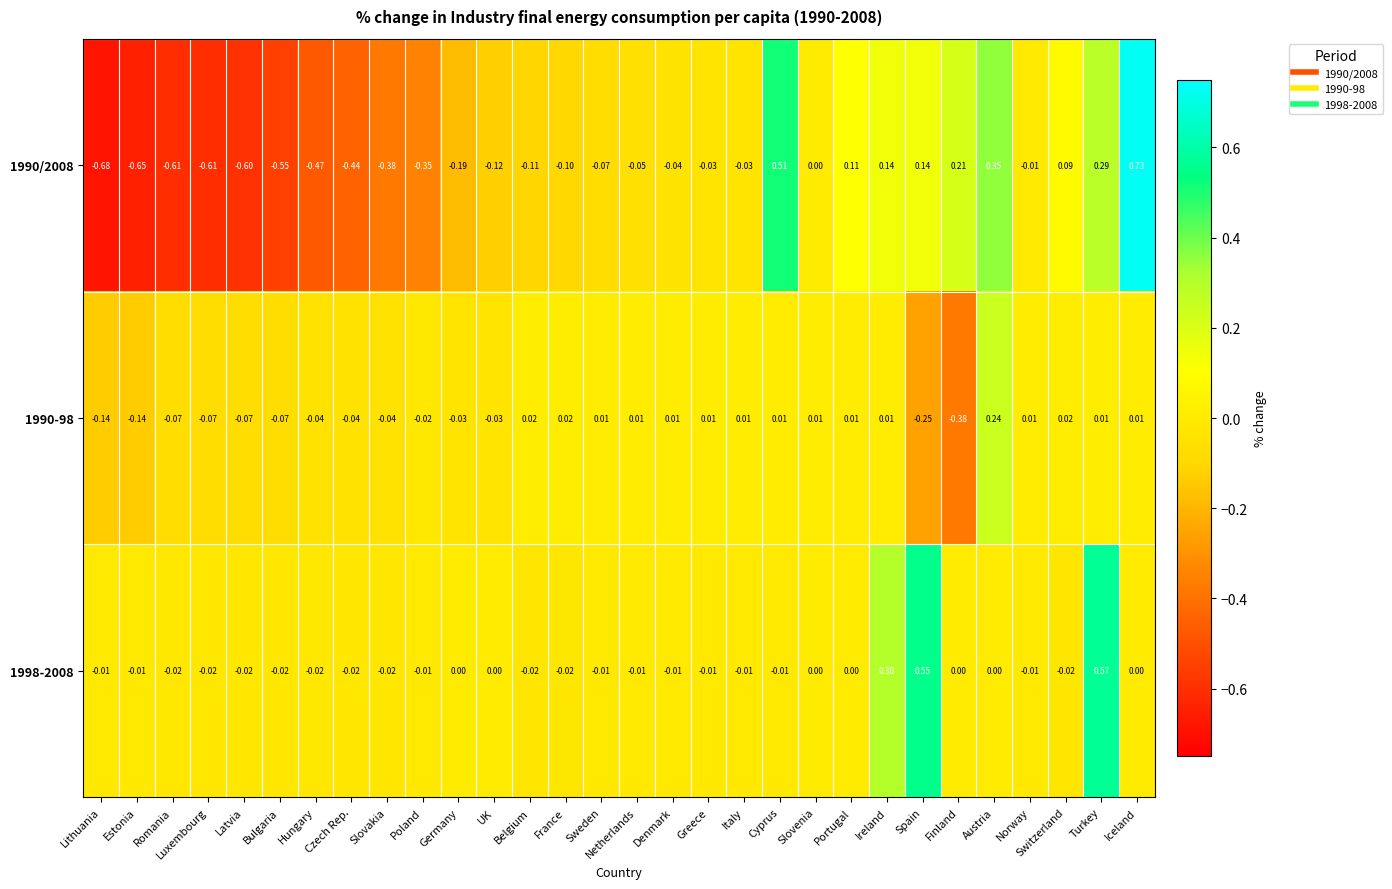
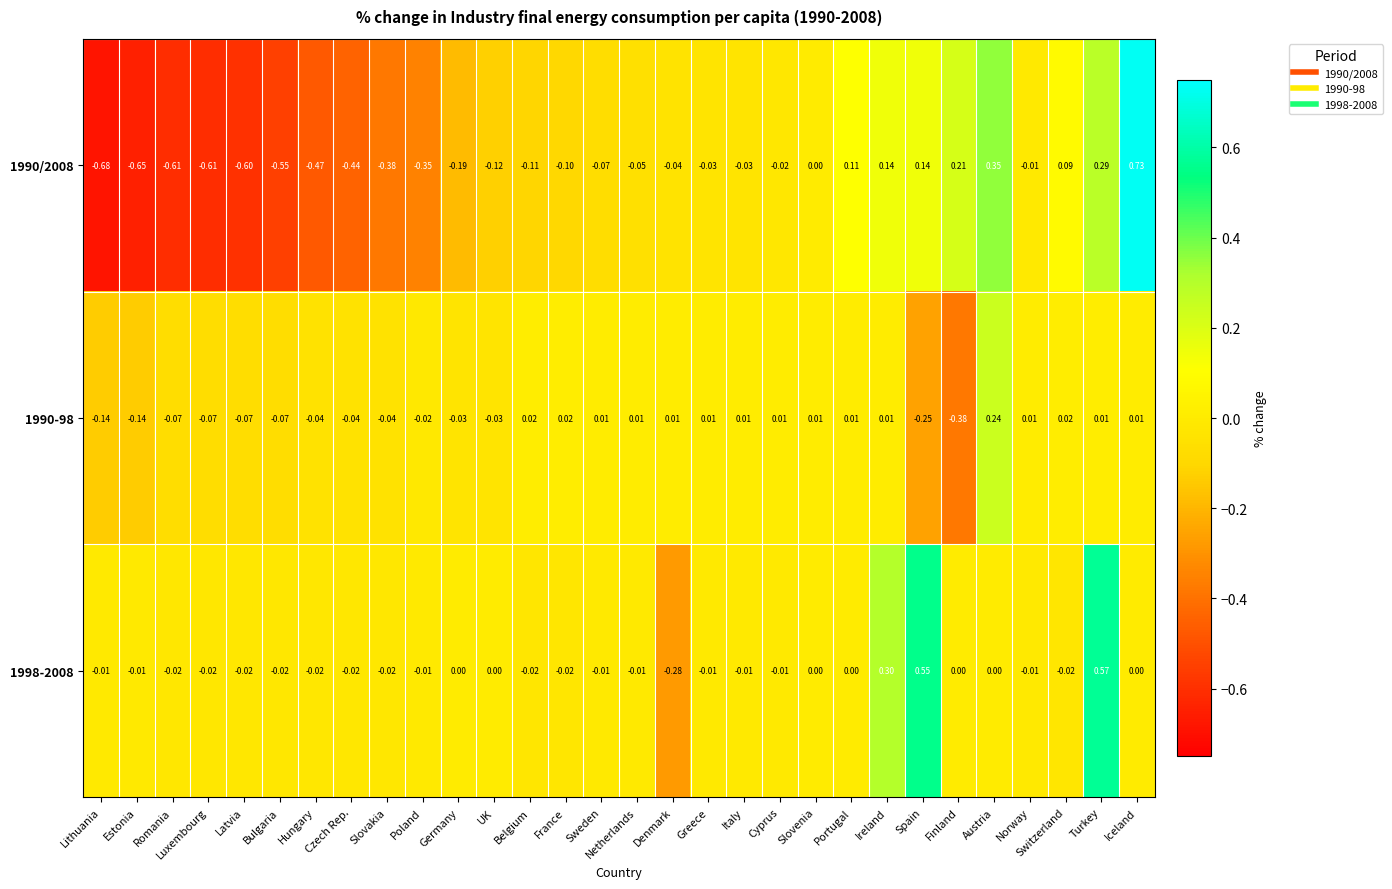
1990/2008, Cyprus: 0.51 -> -0.02
1998-2008, Denmark: -0.01 -> -0.28
